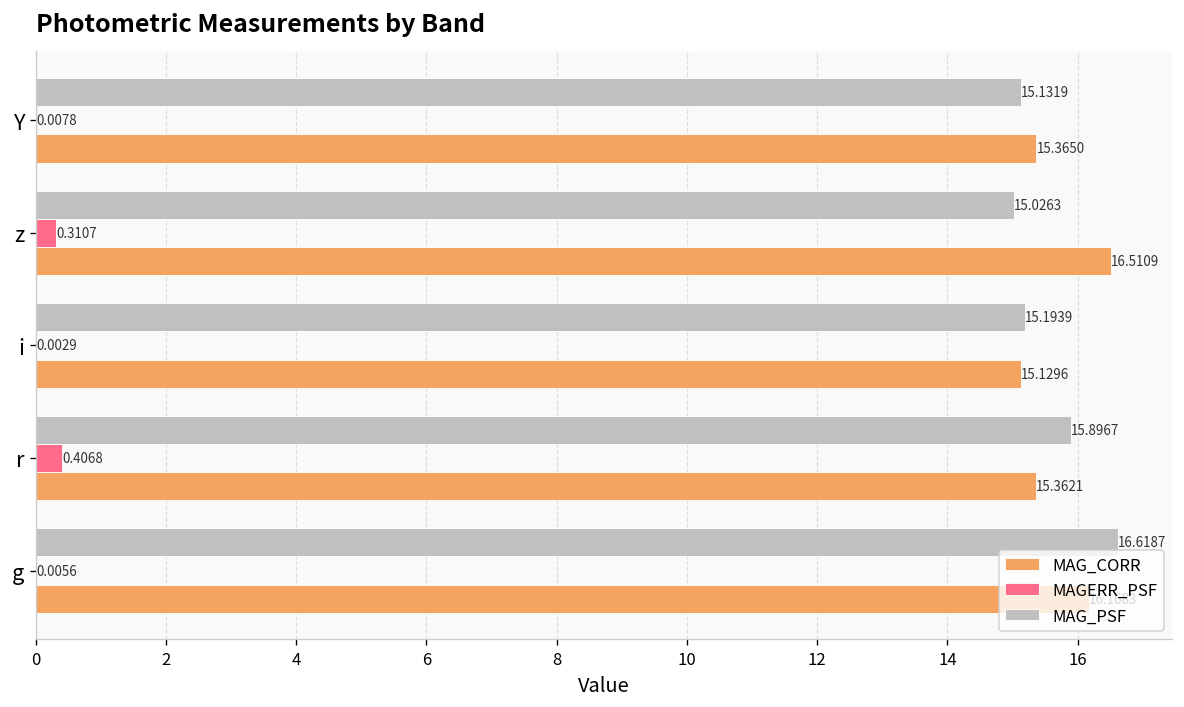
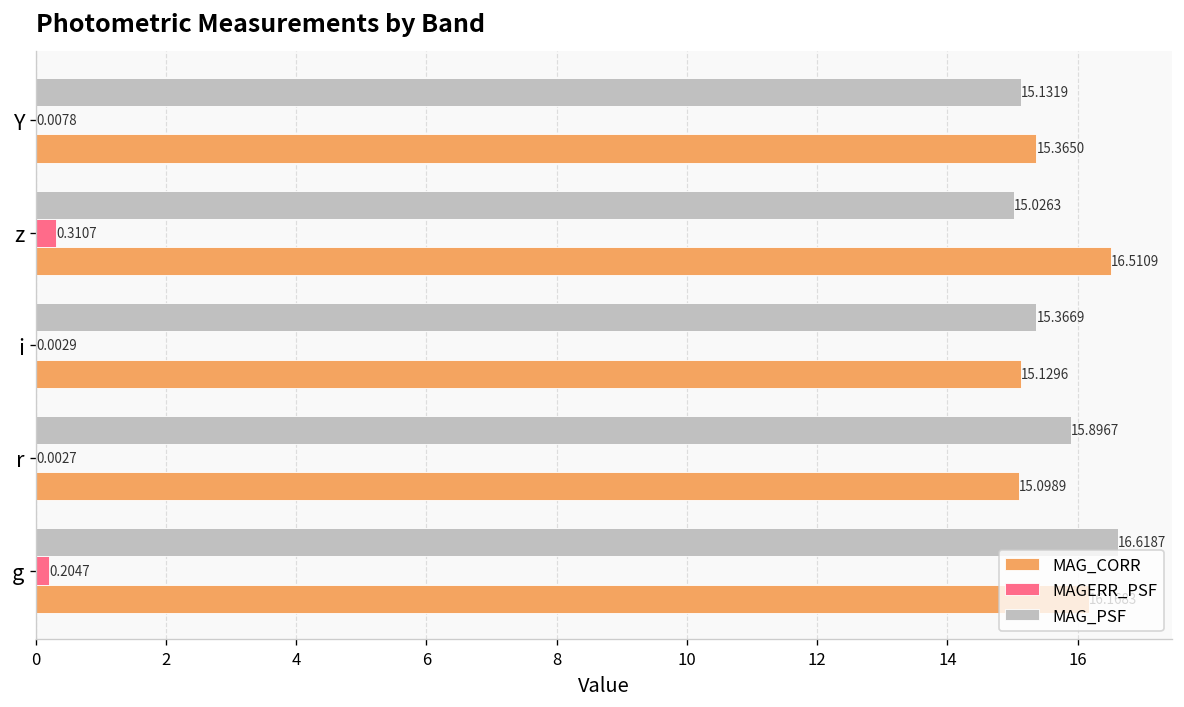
MAG_PSF, i: 15.1939 -> 15.3669
MAGERR_PSF, r: 0.4068 -> 0.0027
MAG_CORR, r: 15.3621 -> 15.0989
MAGERR_PSF, g: 0.0056 -> 0.2047
